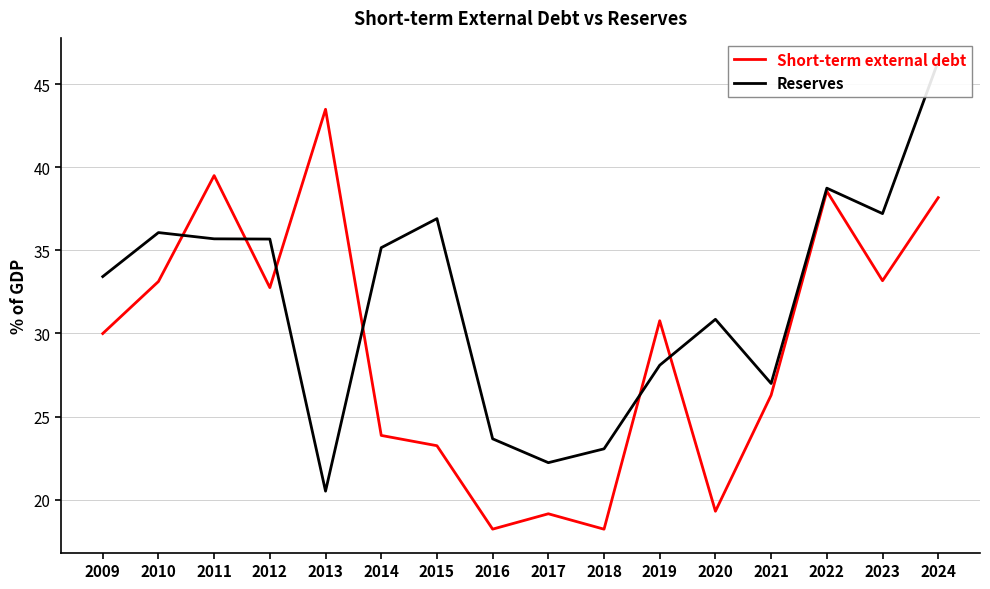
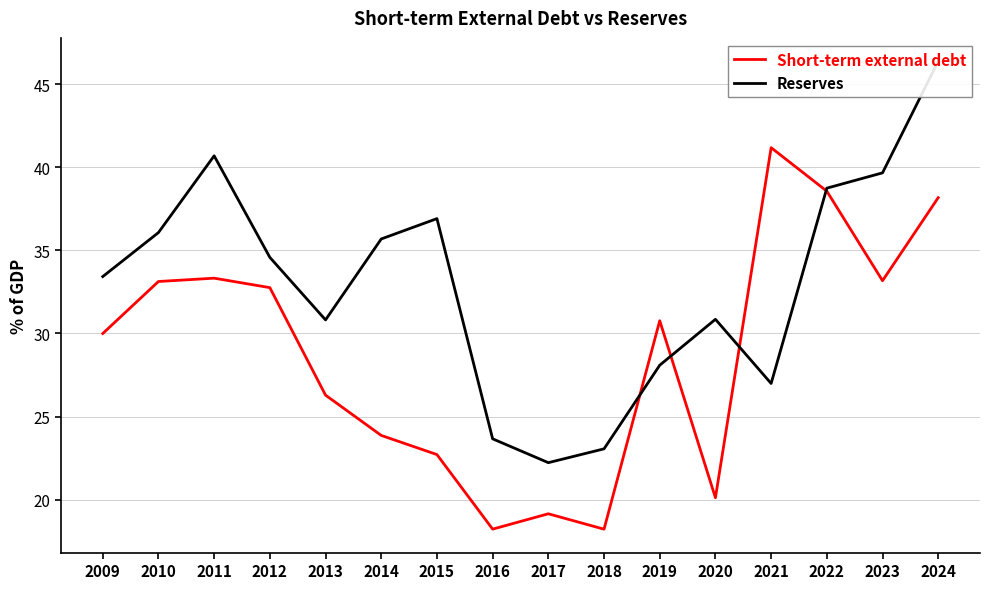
Short-term external debt, 2011: 39.5 -> 33.3
Reserves, 2011: 35.7 -> 40.7
Reserves, 2012: 35.7 -> 34.6
Short-term external debt, 2013: 43.5 -> 26.3
Reserves, 2013: 20.5 -> 30.8
Reserves, 2014: 35.2 -> 35.7
Short-term external debt, 2015: 23.2 -> 22.7
Short-term external debt, 2020: 19.3 -> 20.1
Short-term external debt, 2021: 26.3 -> 41.2
Reserves, 2023: 37.2 -> 39.7
